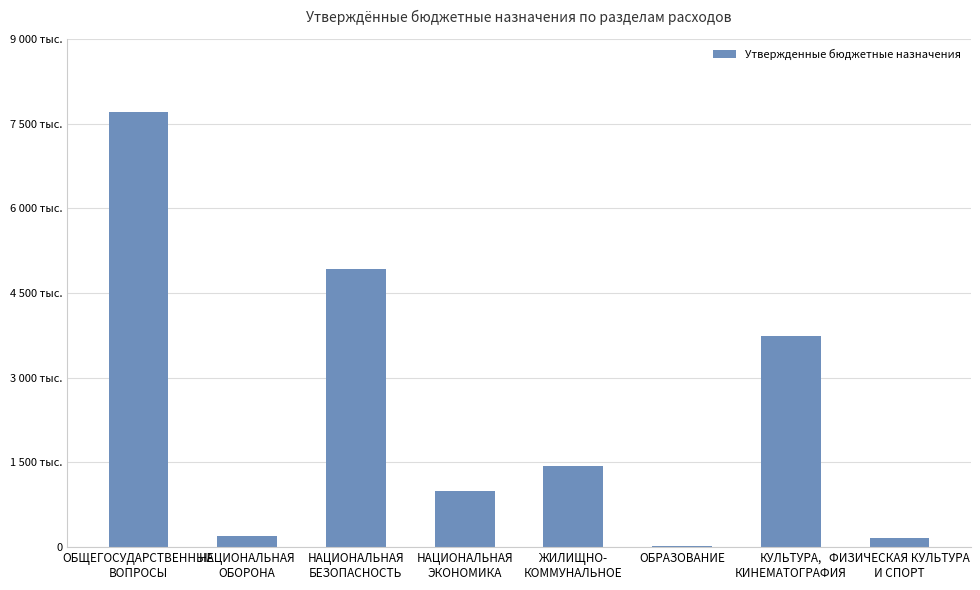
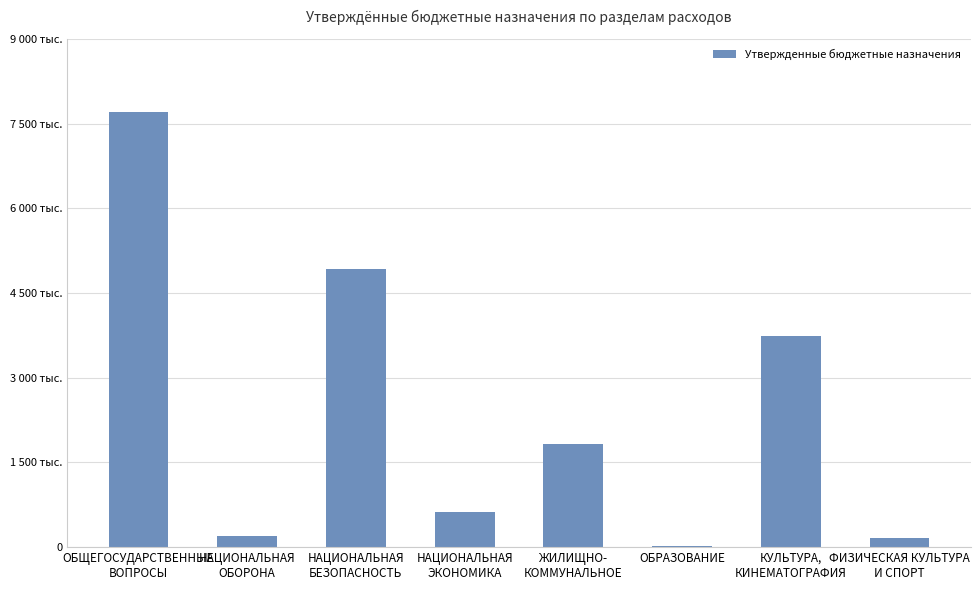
НАЦИОНАЛЬНАЯ ЭКОНОМИКА: 1000 тыс. -> 600 тыс.
ЖИЛИЩНО- КОММУНАЛЬНОЕ: 1400 тыс. -> 1800 тыс.
